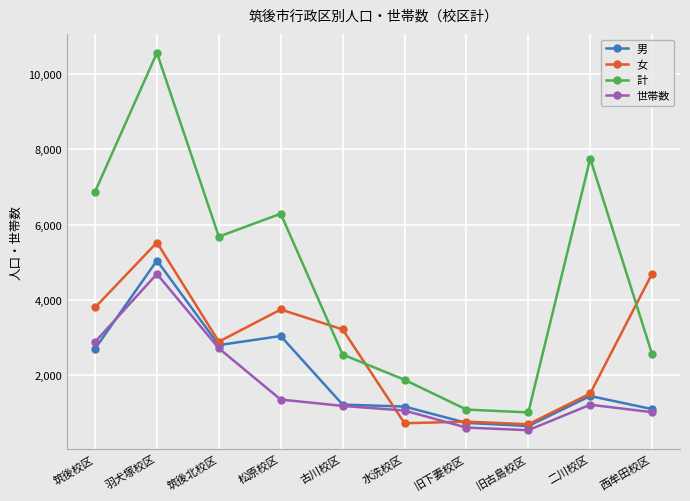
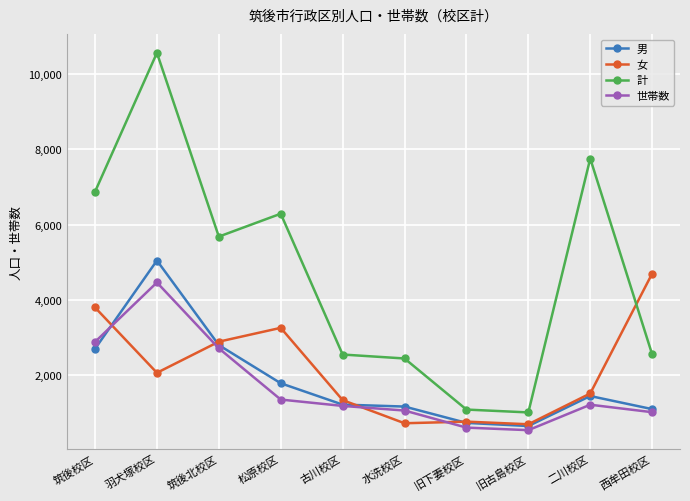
女, 羽犬塚校区: 5,500 -> 2,100
世帯数, 羽犬塚校区: 4,700 -> 4,500
男, 松原校区: 3,000 -> 1,800
女, 松原校区: 3,700 -> 3,300
女, 古川校区: 3,200 -> 1,300
計, 水洗校区: 1,900 -> 2,400
